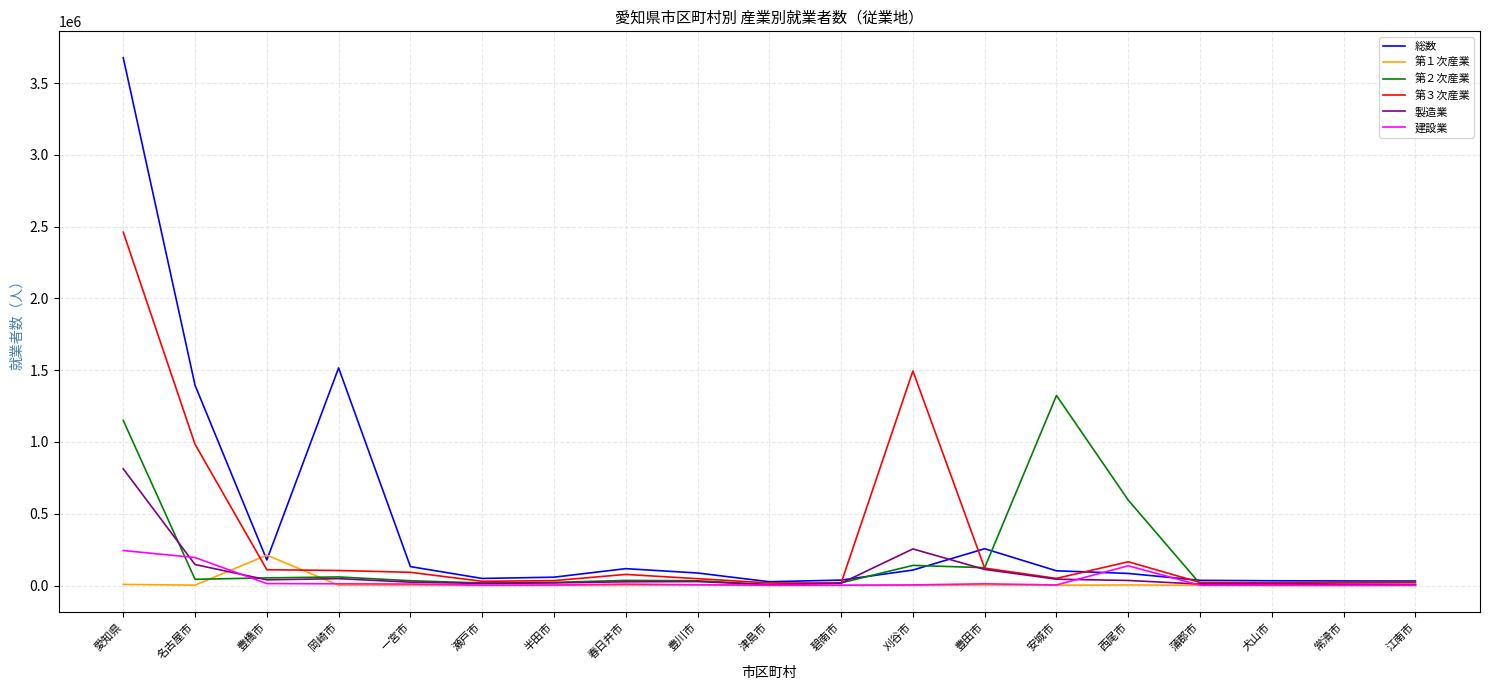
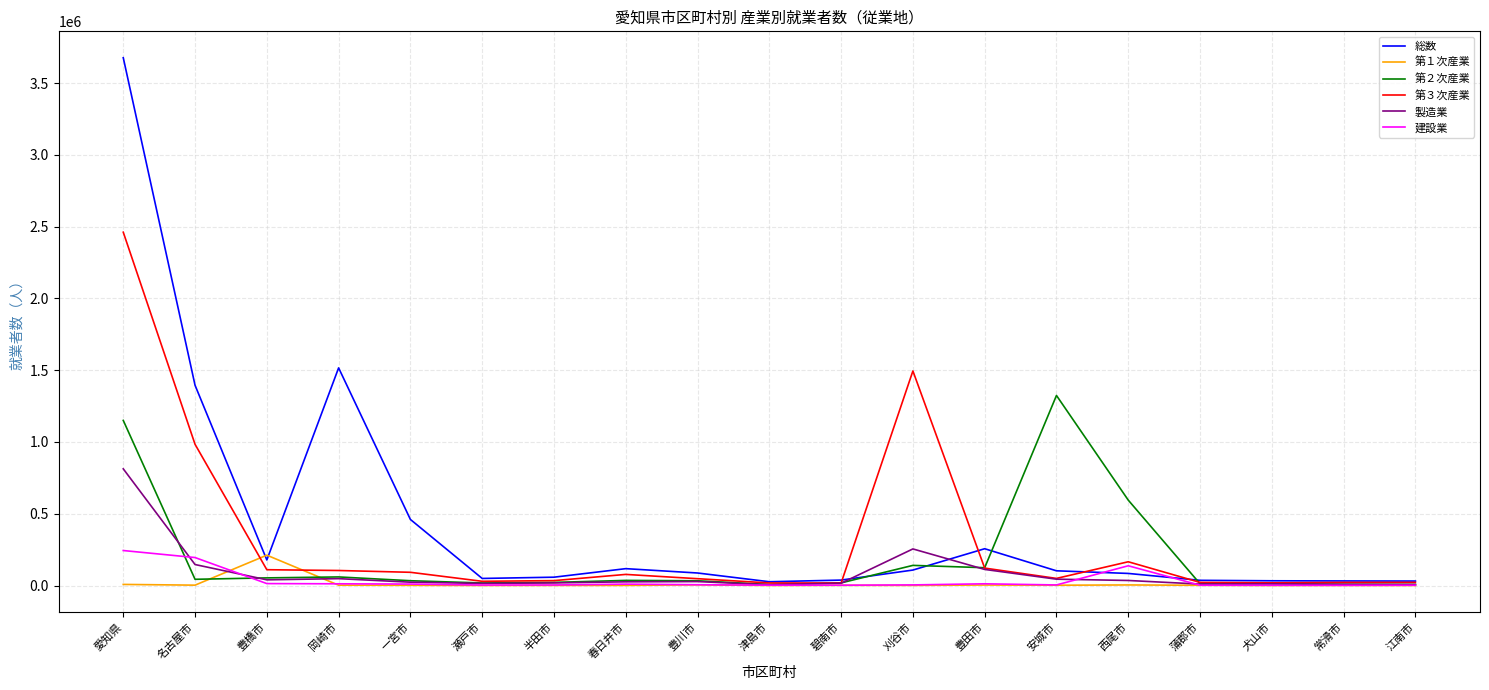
総数, 一宮市: 130000 -> 460000
